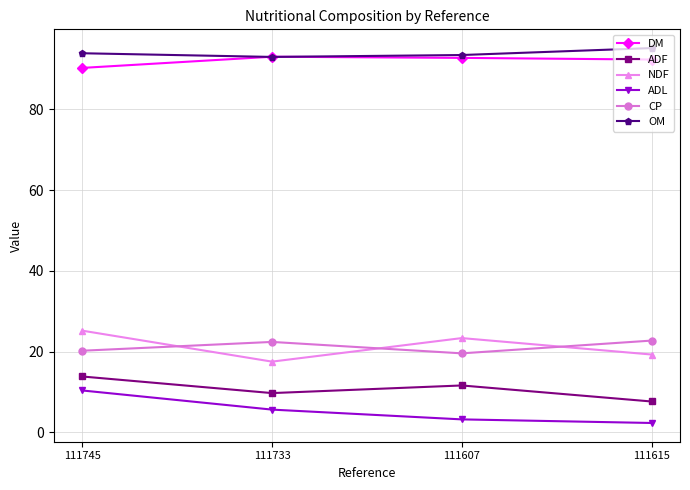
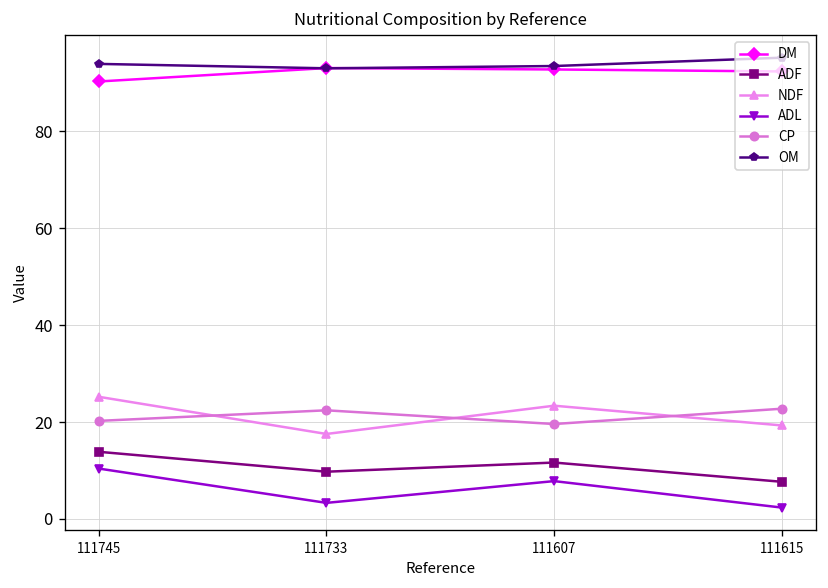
ADL, 111733: 6 -> 3
ADL, 111607: 3 -> 8
